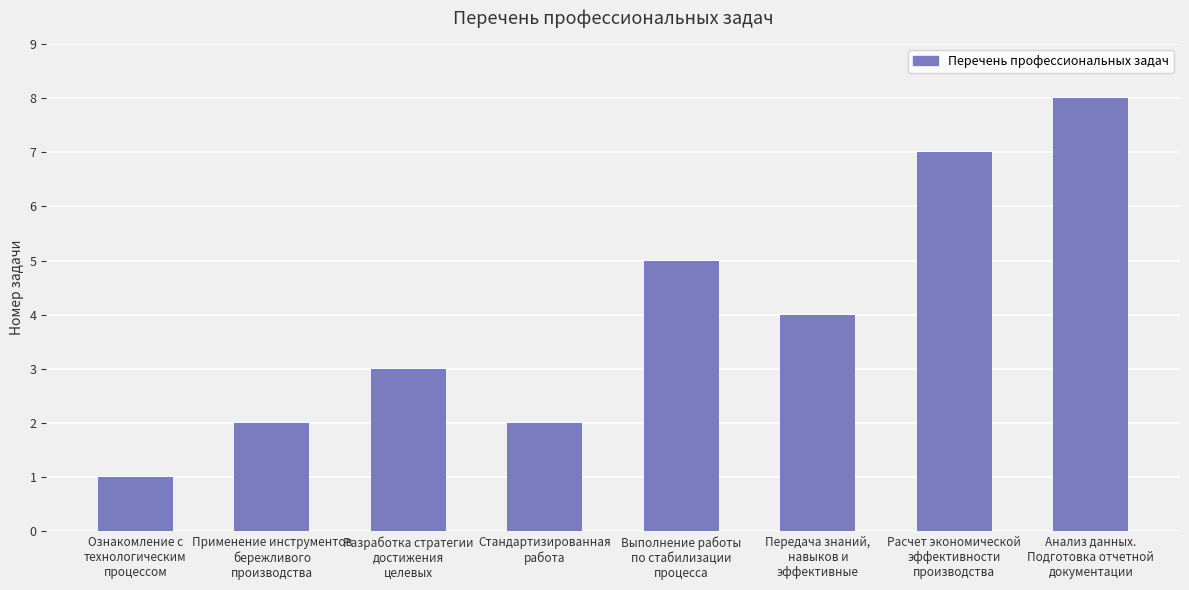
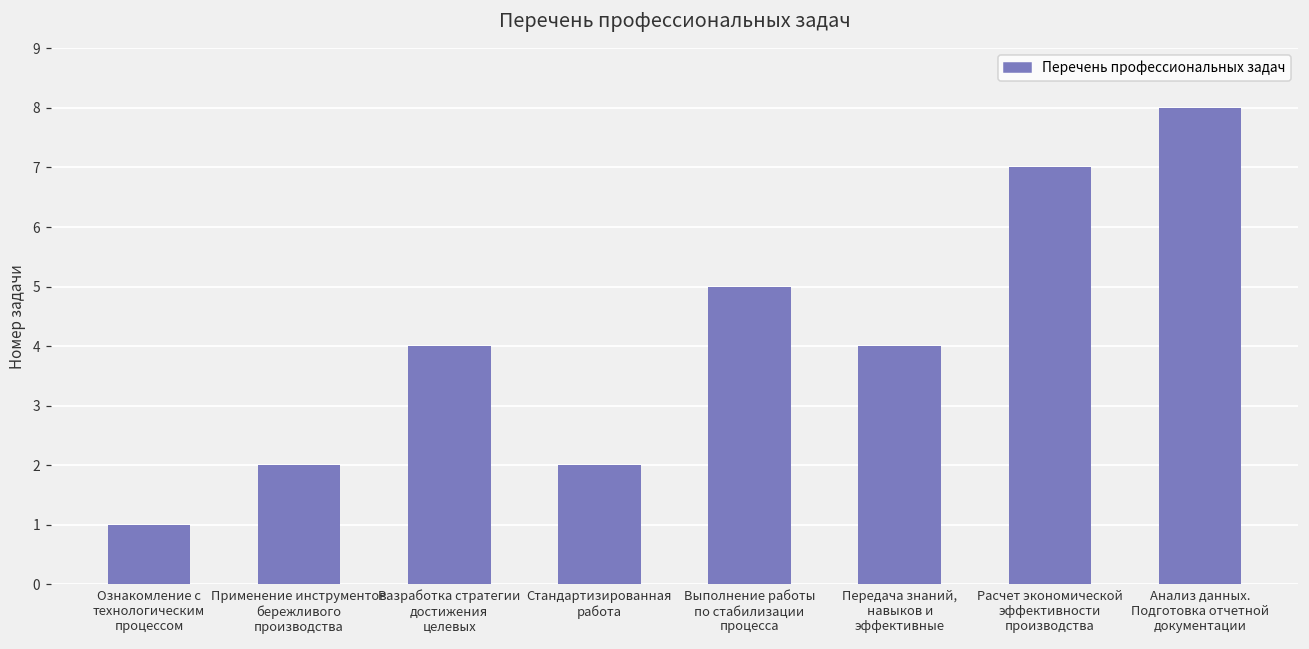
Разработка стратегии достижения целевых: 3 -> 4
